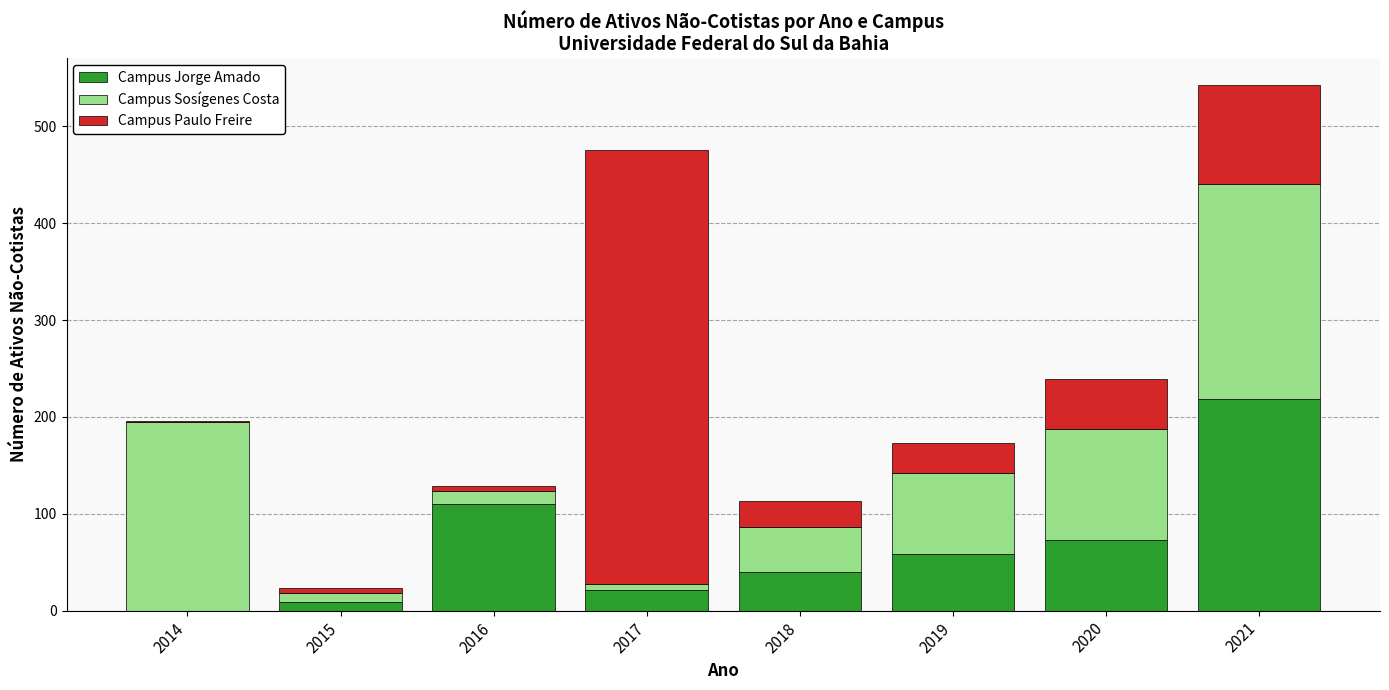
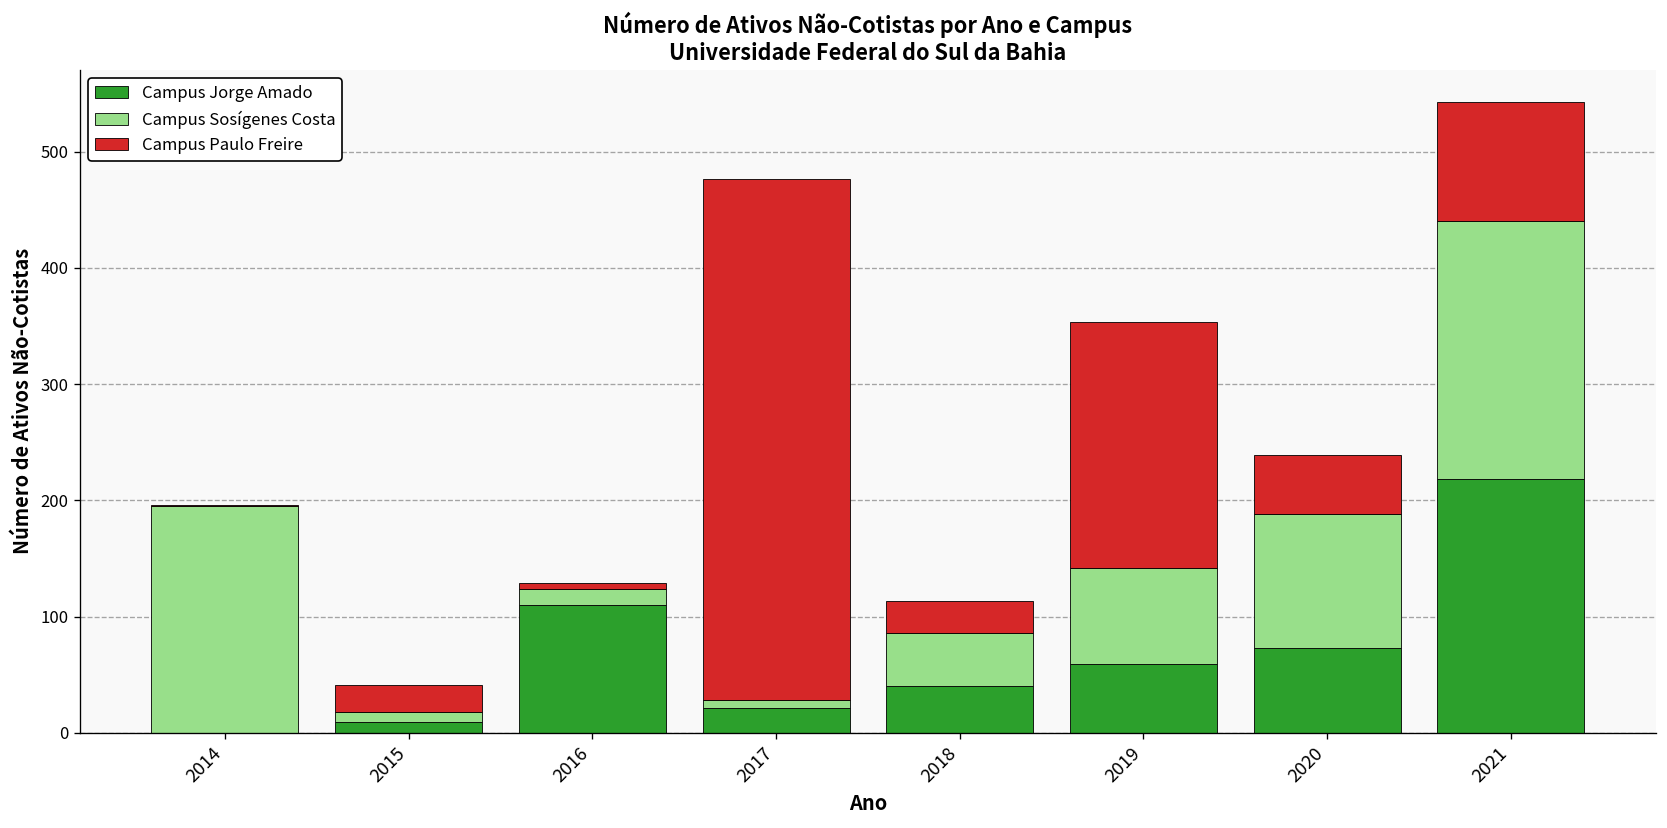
Campus Paulo Freire, 2015: 10 -> 20
Campus Paulo Freire, 2019: 30 -> 210
